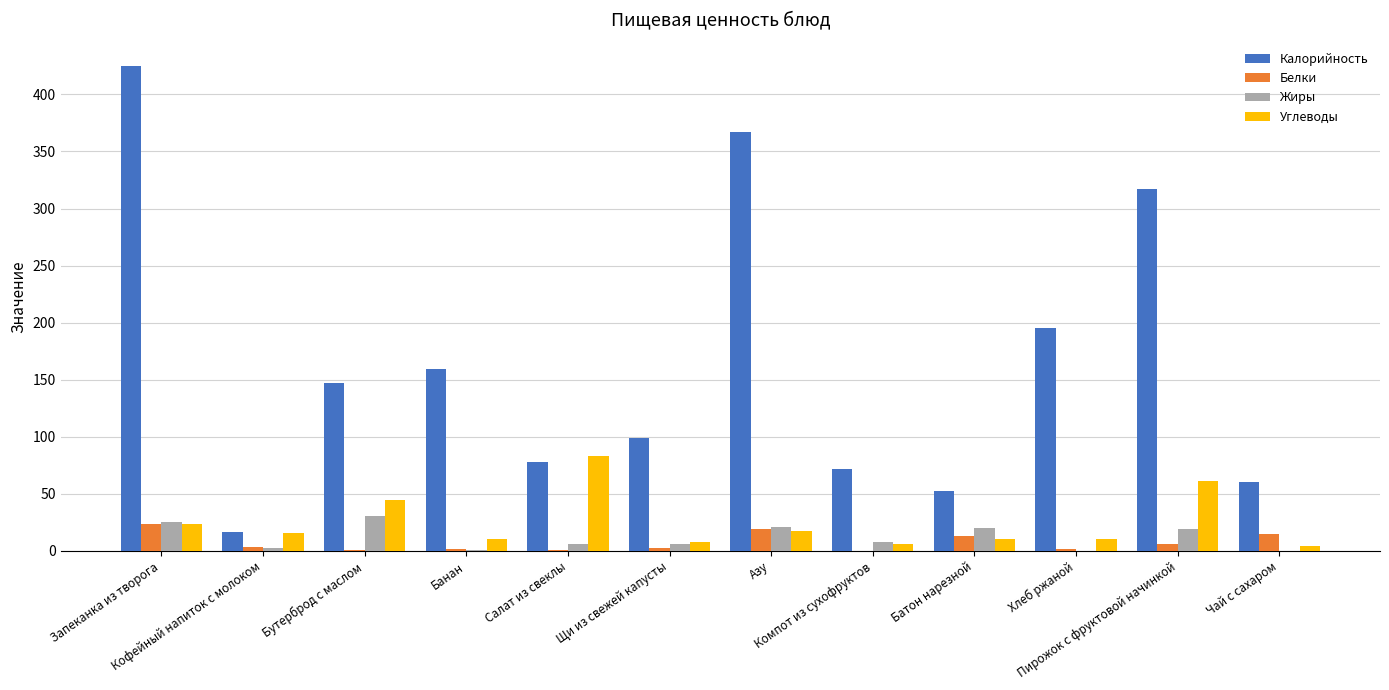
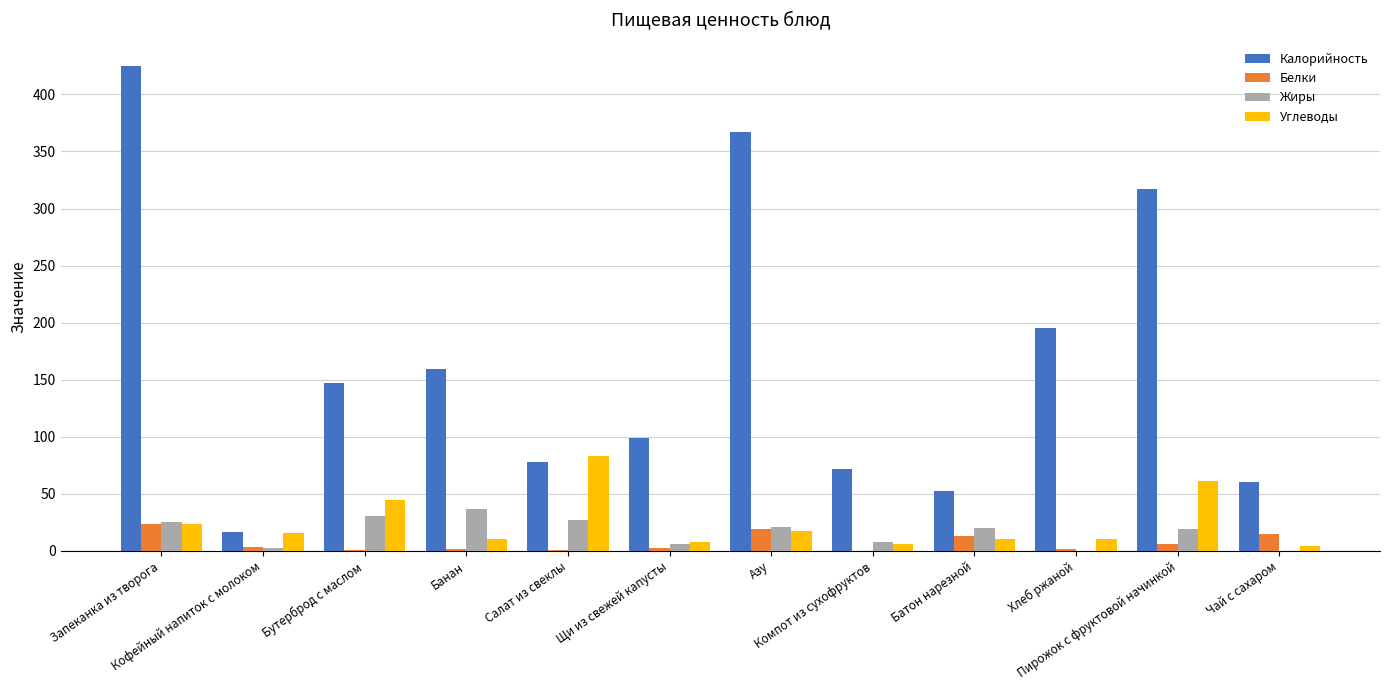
Жиры, Банан: 1 -> 37
Жиры, Салат из свеклы: 6 -> 27
